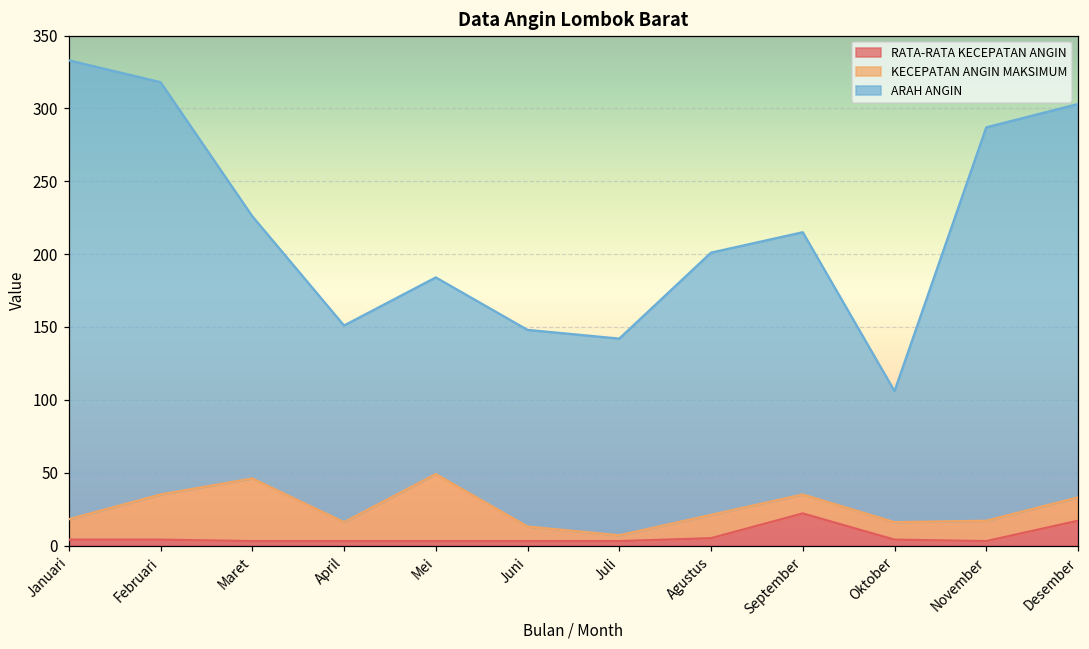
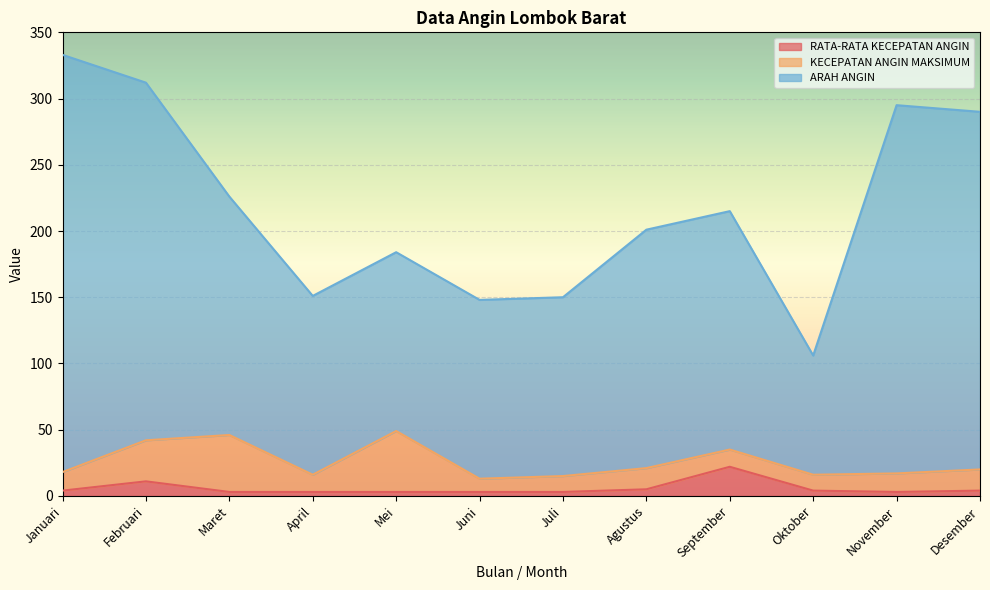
RATA-RATA KECEPATAN ANGIN, Februari: 4 -> 11
ARAH ANGIN, Februari: 283 -> 270
KECEPATAN ANGIN MAKSIMUM, Juli: 4 -> 12
ARAH ANGIN, November: 270 -> 278
RATA-RATA KECEPATAN ANGIN, Desember: 17 -> 4
